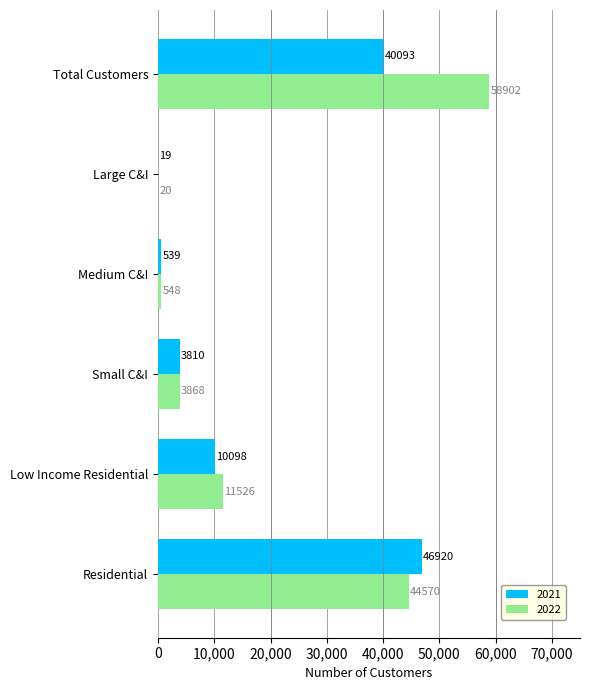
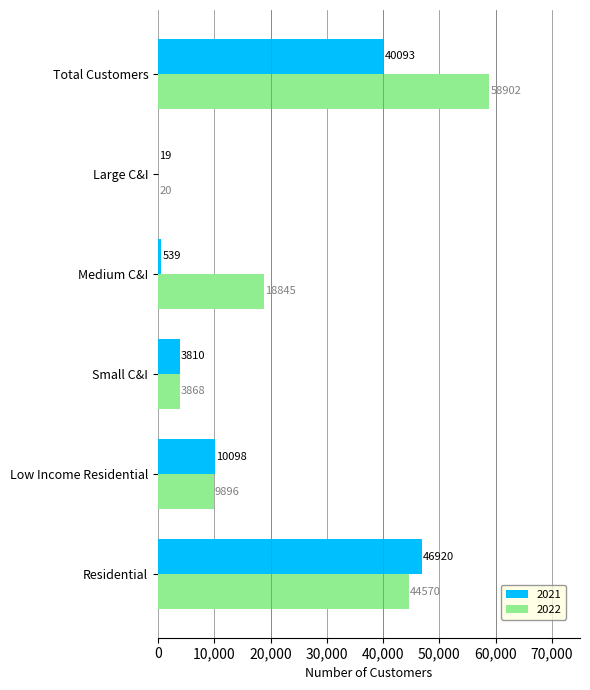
2022, Medium C&I: 548 -> 18845
2022, Low Income Residential: 11526 -> 9896
